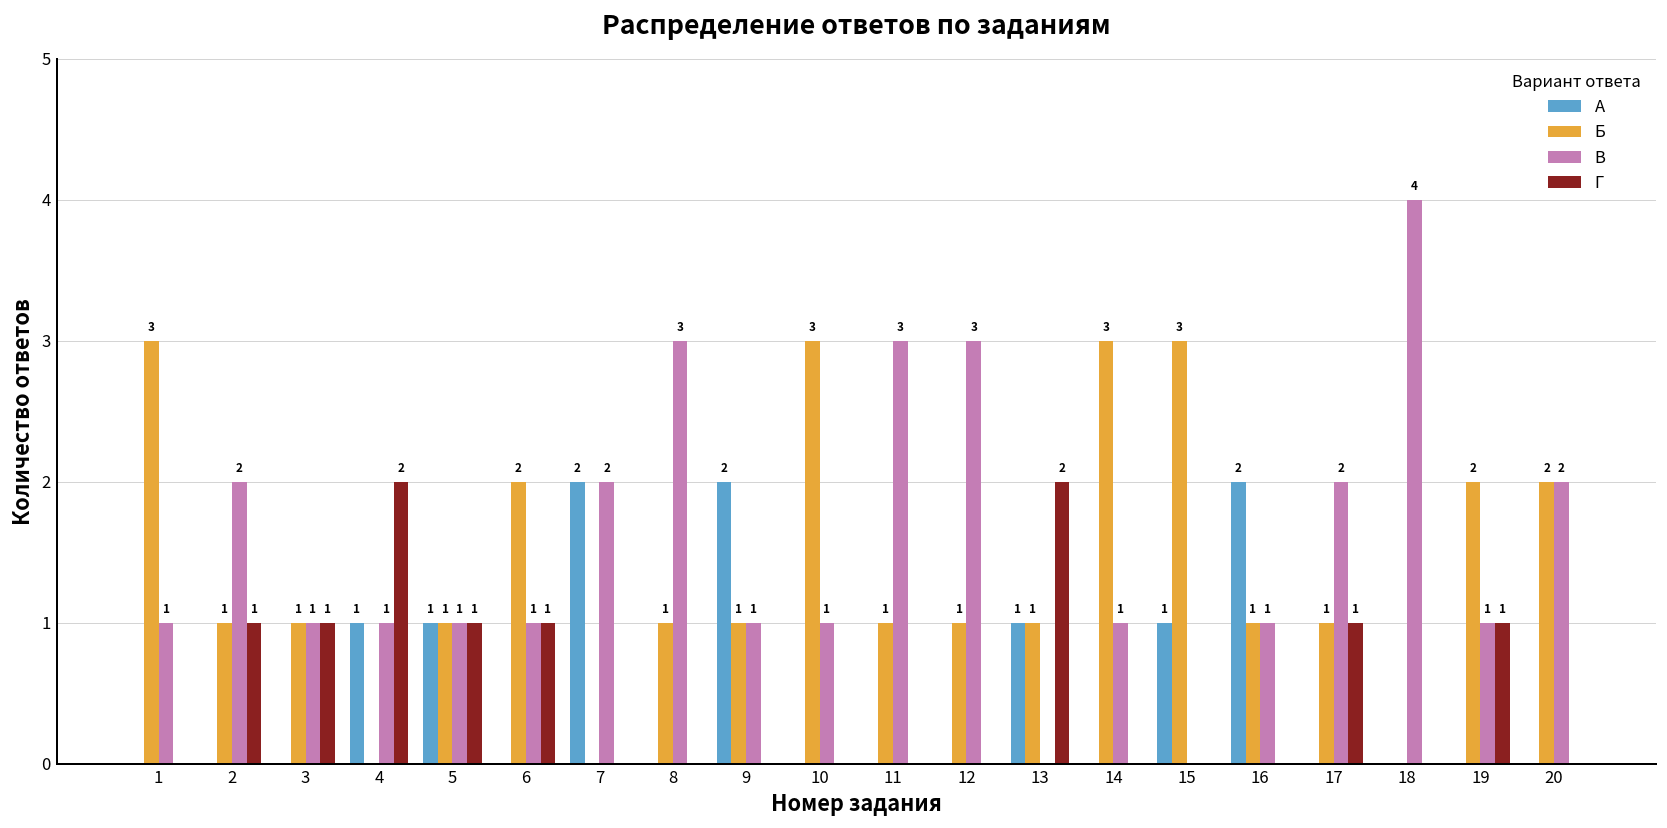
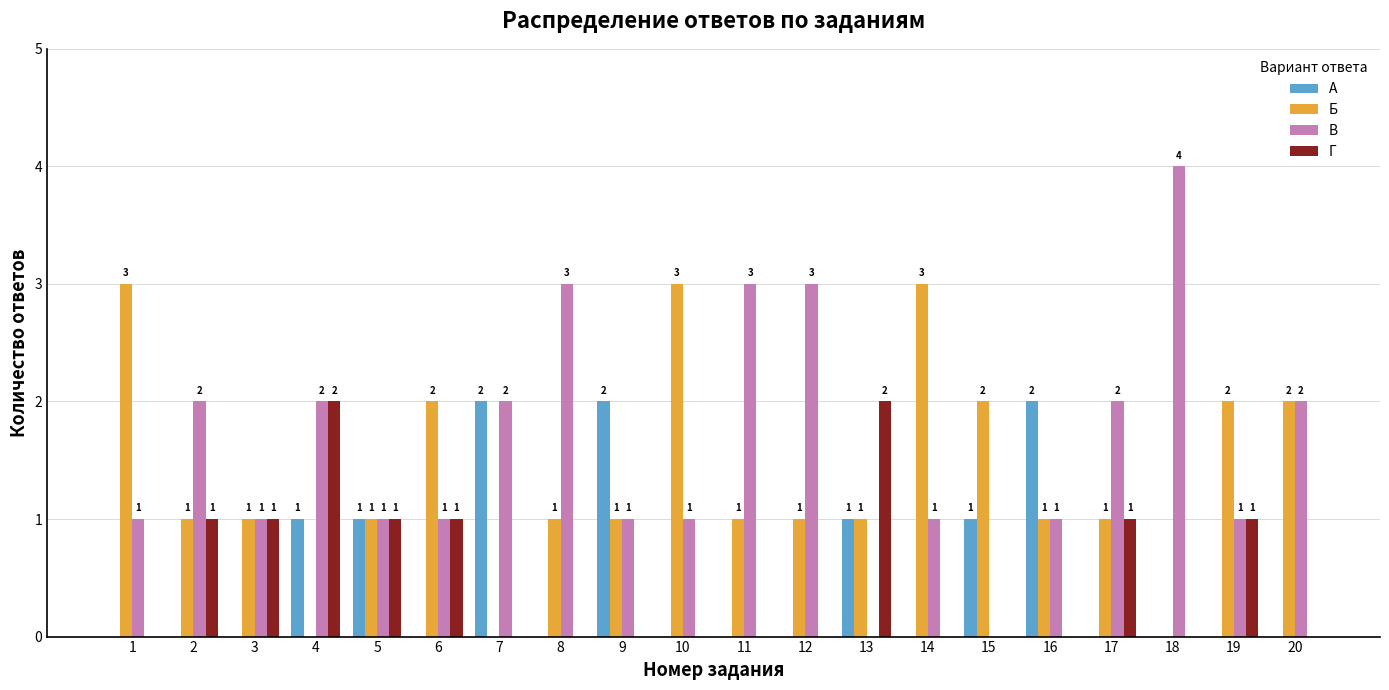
В, 4: 1 -> 2
Б, 15: 3 -> 2
